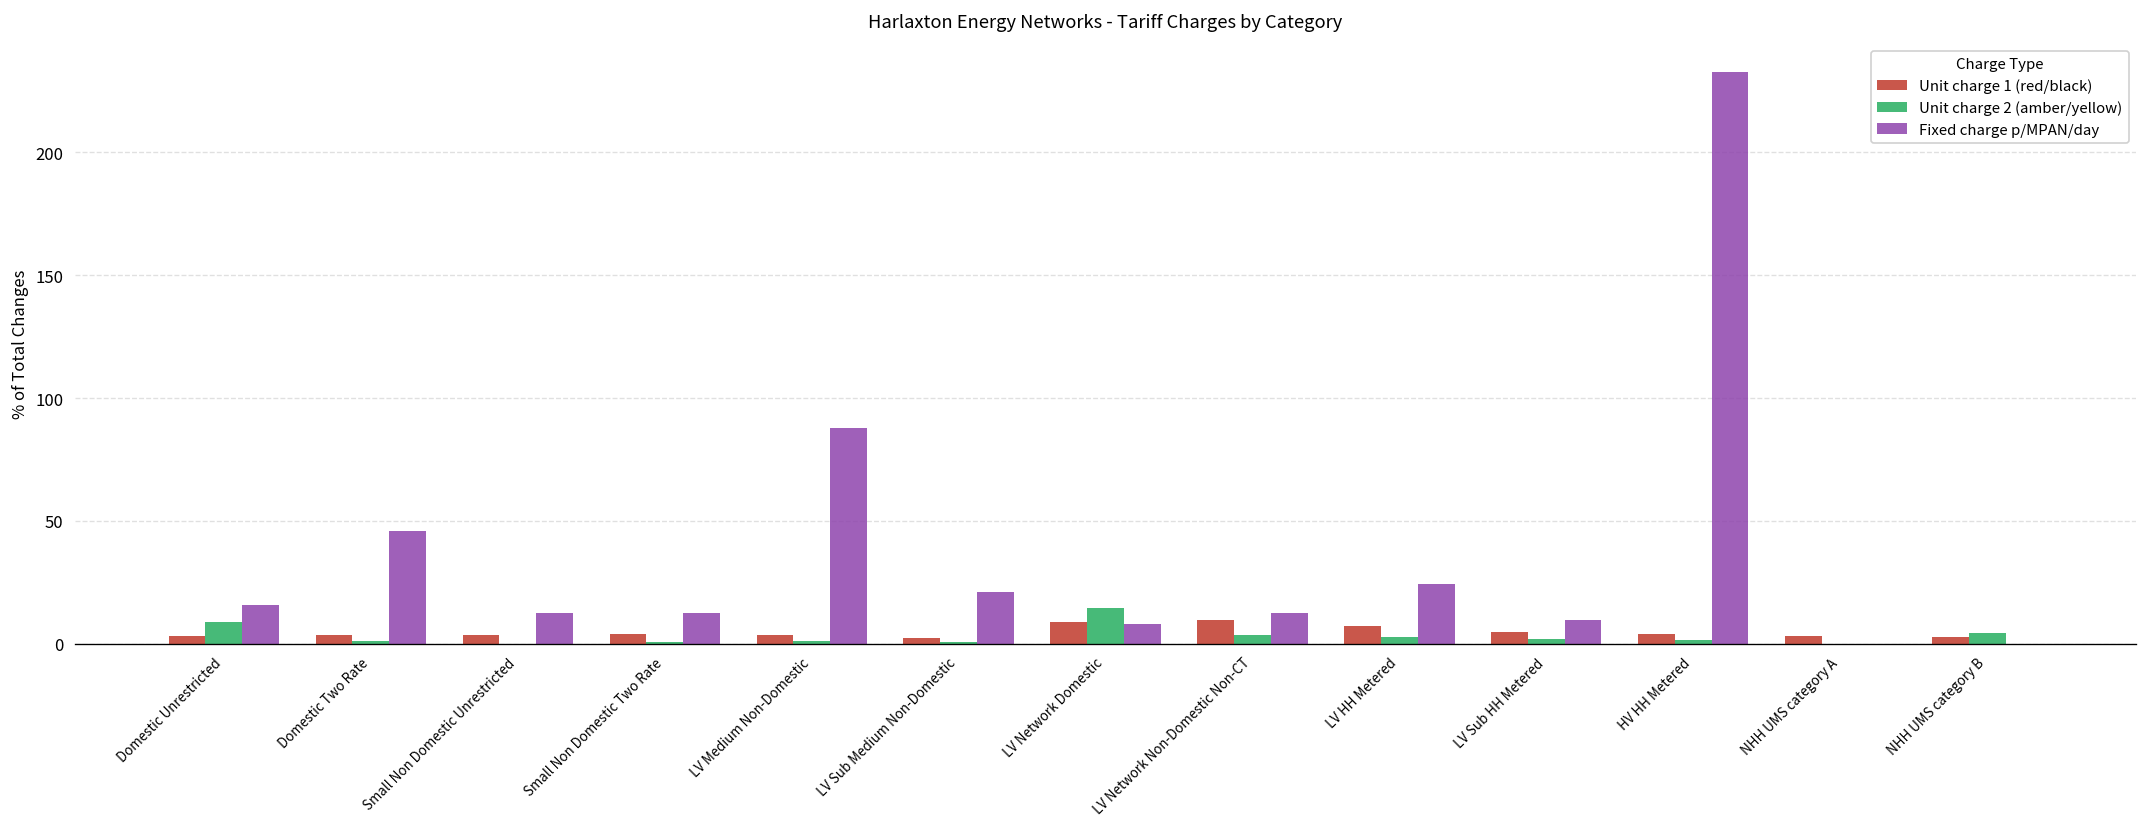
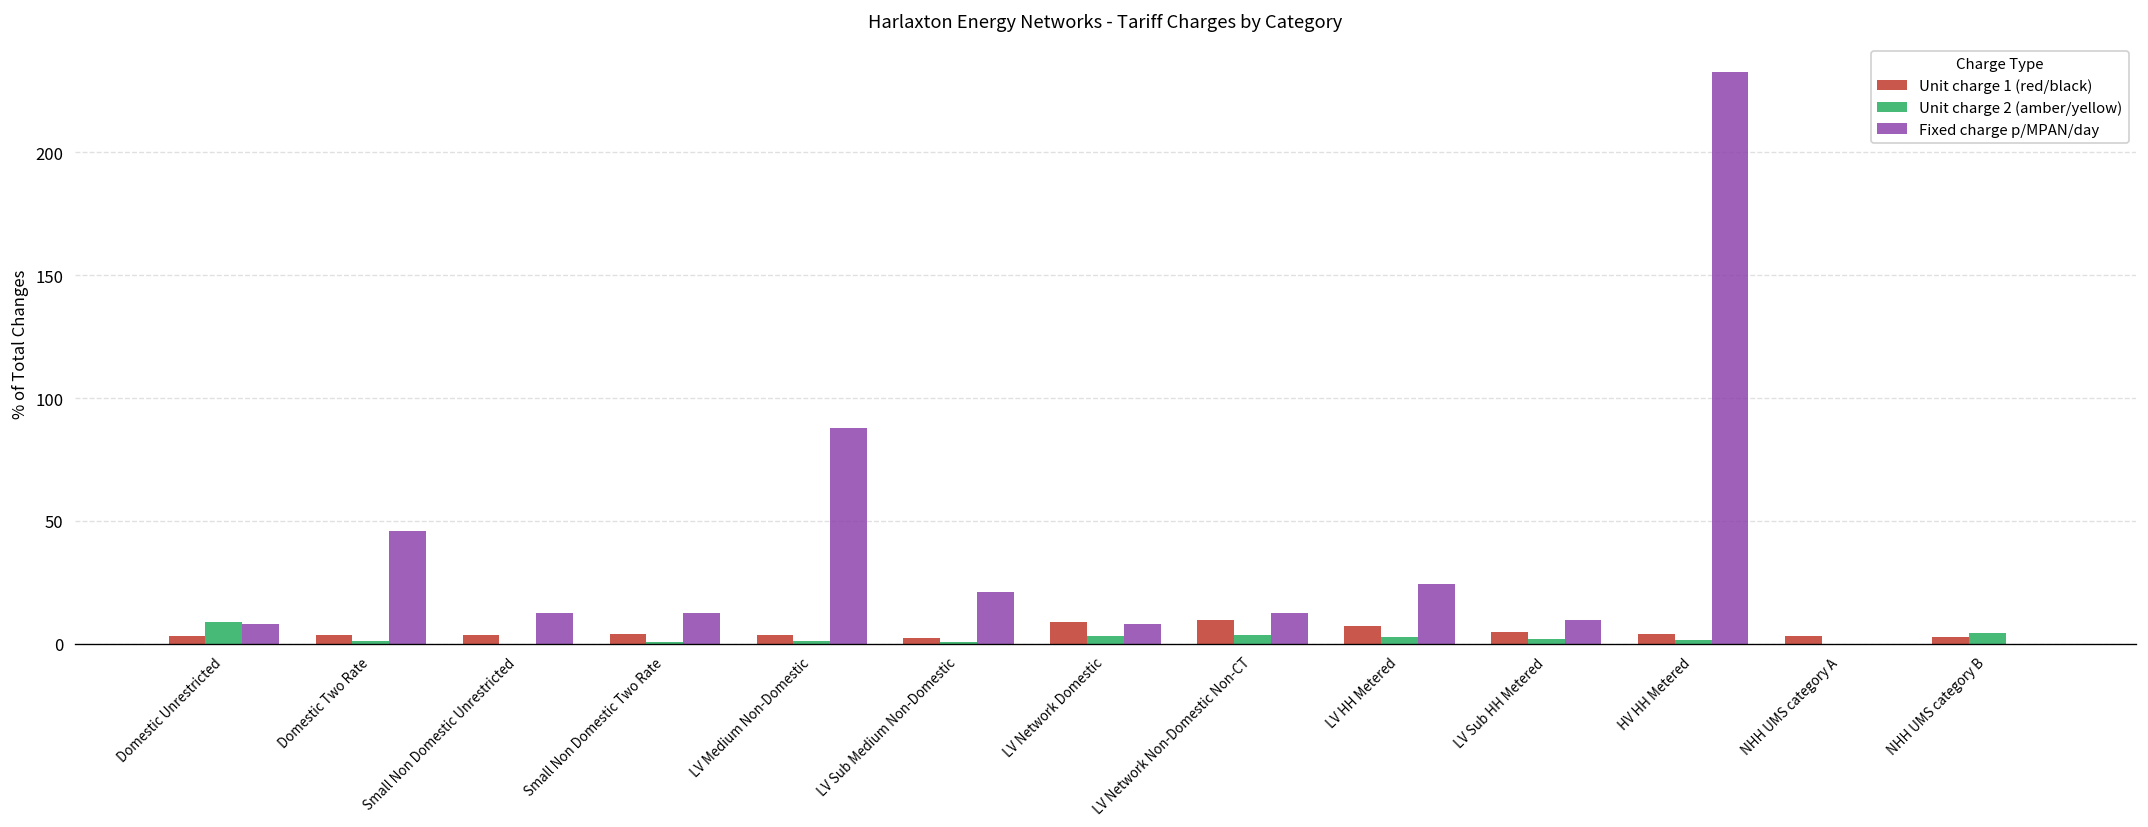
Fixed charge p/MPAN/day, Domestic Unrestricted: 16 -> 8
Unit charge 2 (amber/yellow), LV Network Domestic: 15 -> 3
